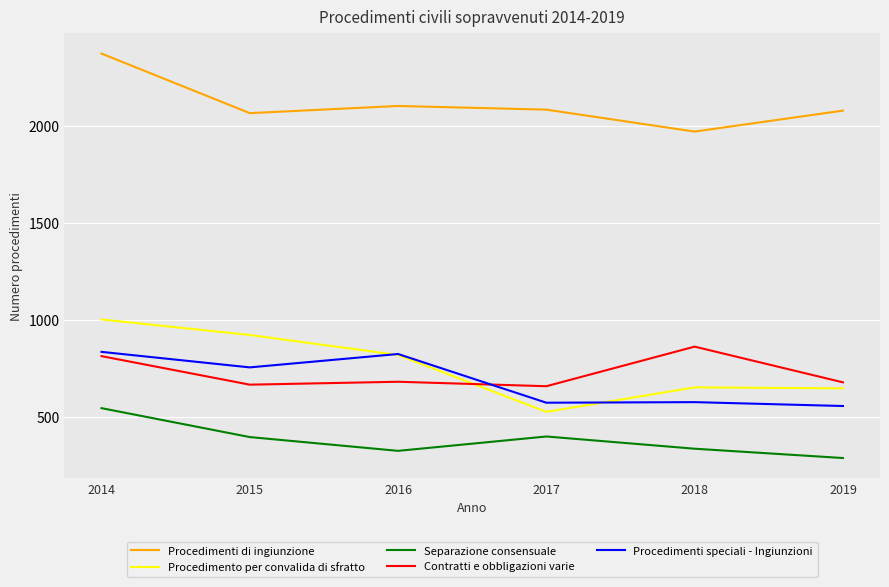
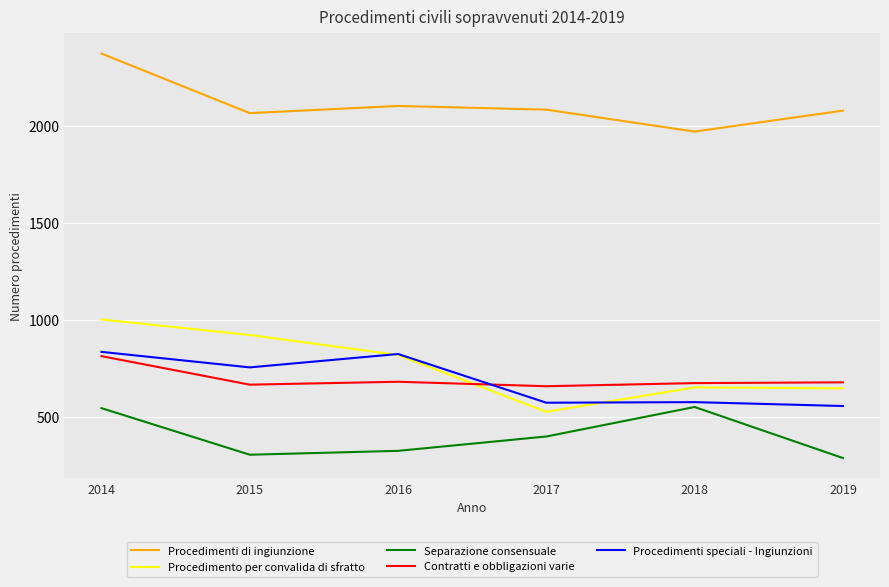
Separazione consensuale, 2015: 400 -> 300
Separazione consensuale, 2018: 340 -> 550
Contratti e obbligazioni varie, 2018: 860 -> 670
